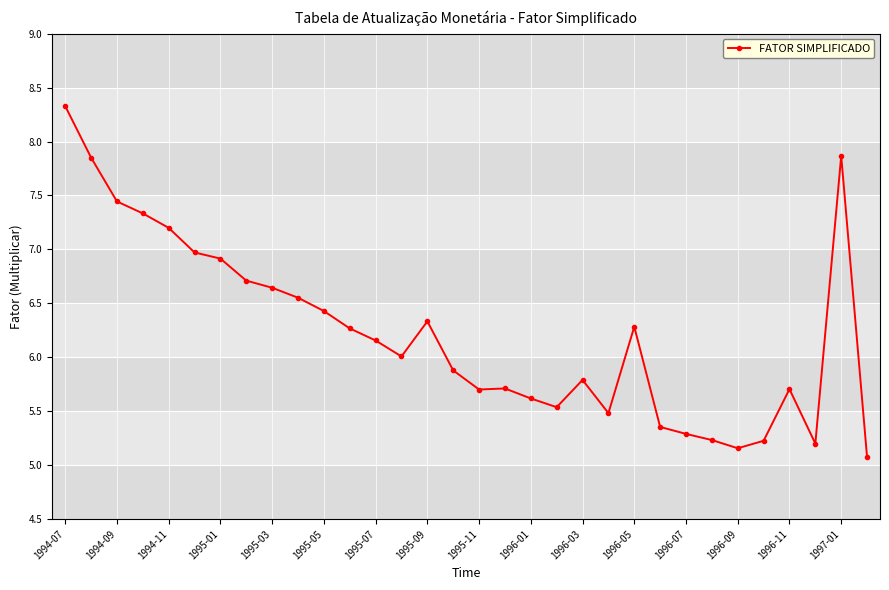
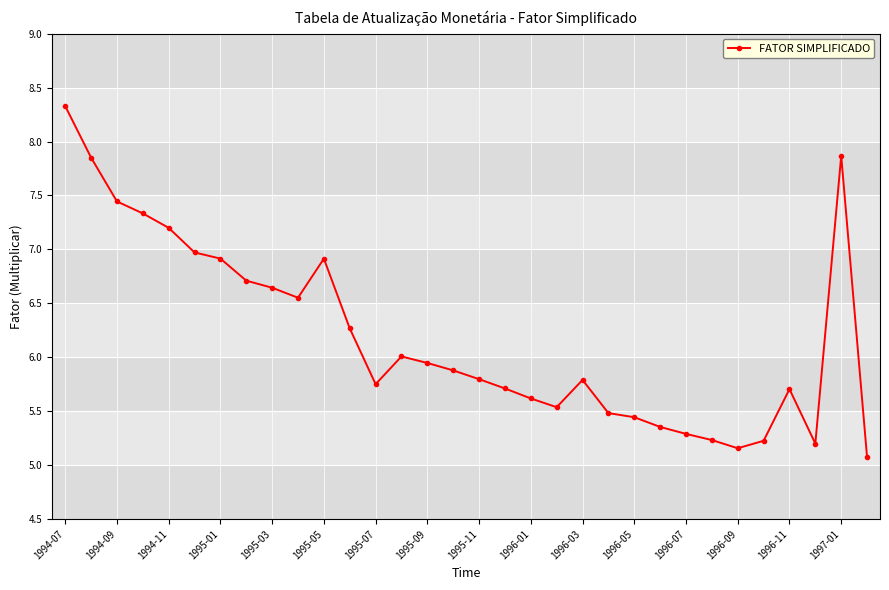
1995-05: 6.43 -> 6.91
1995-07: 6.16 -> 5.75
1995-09: 6.33 -> 5.95
1995-11: 5.70 -> 5.80
1996-05: 6.28 -> 5.44
